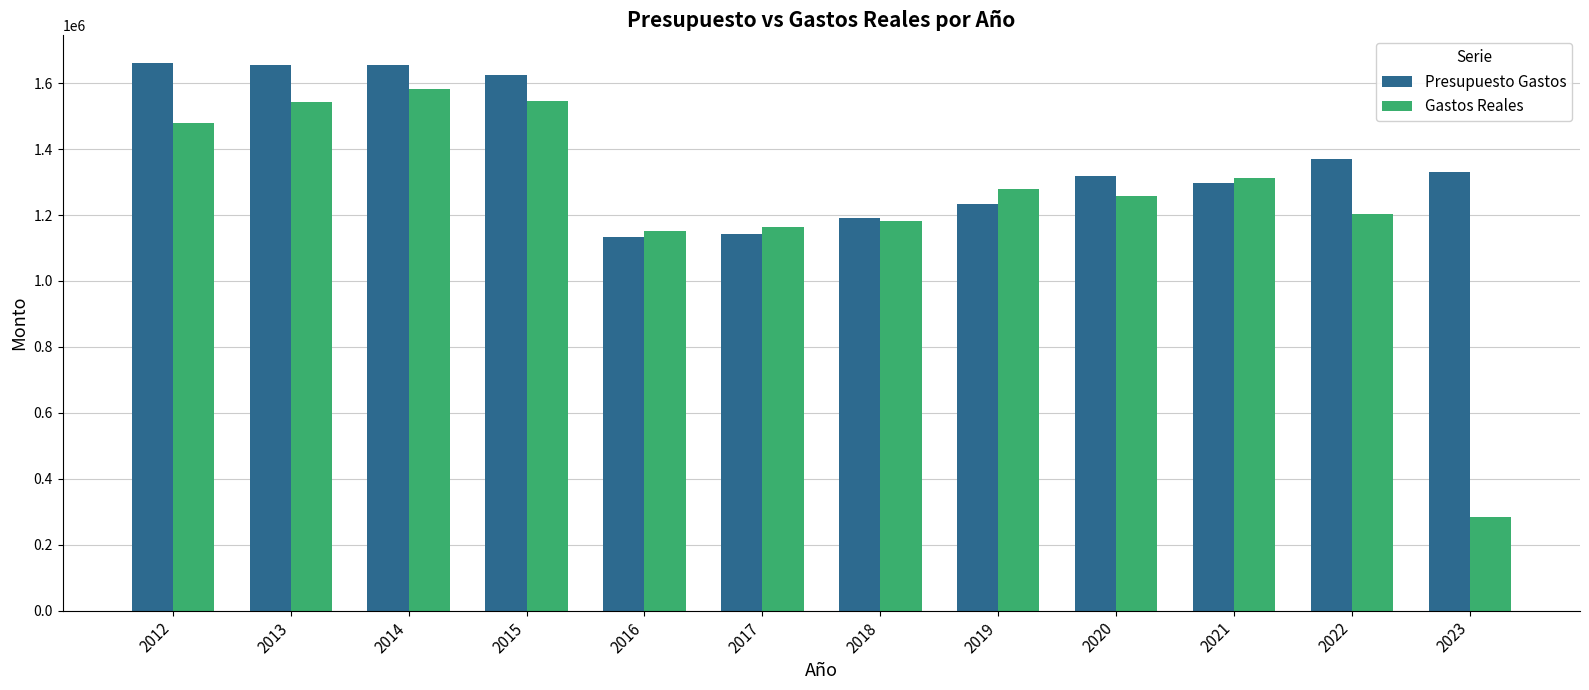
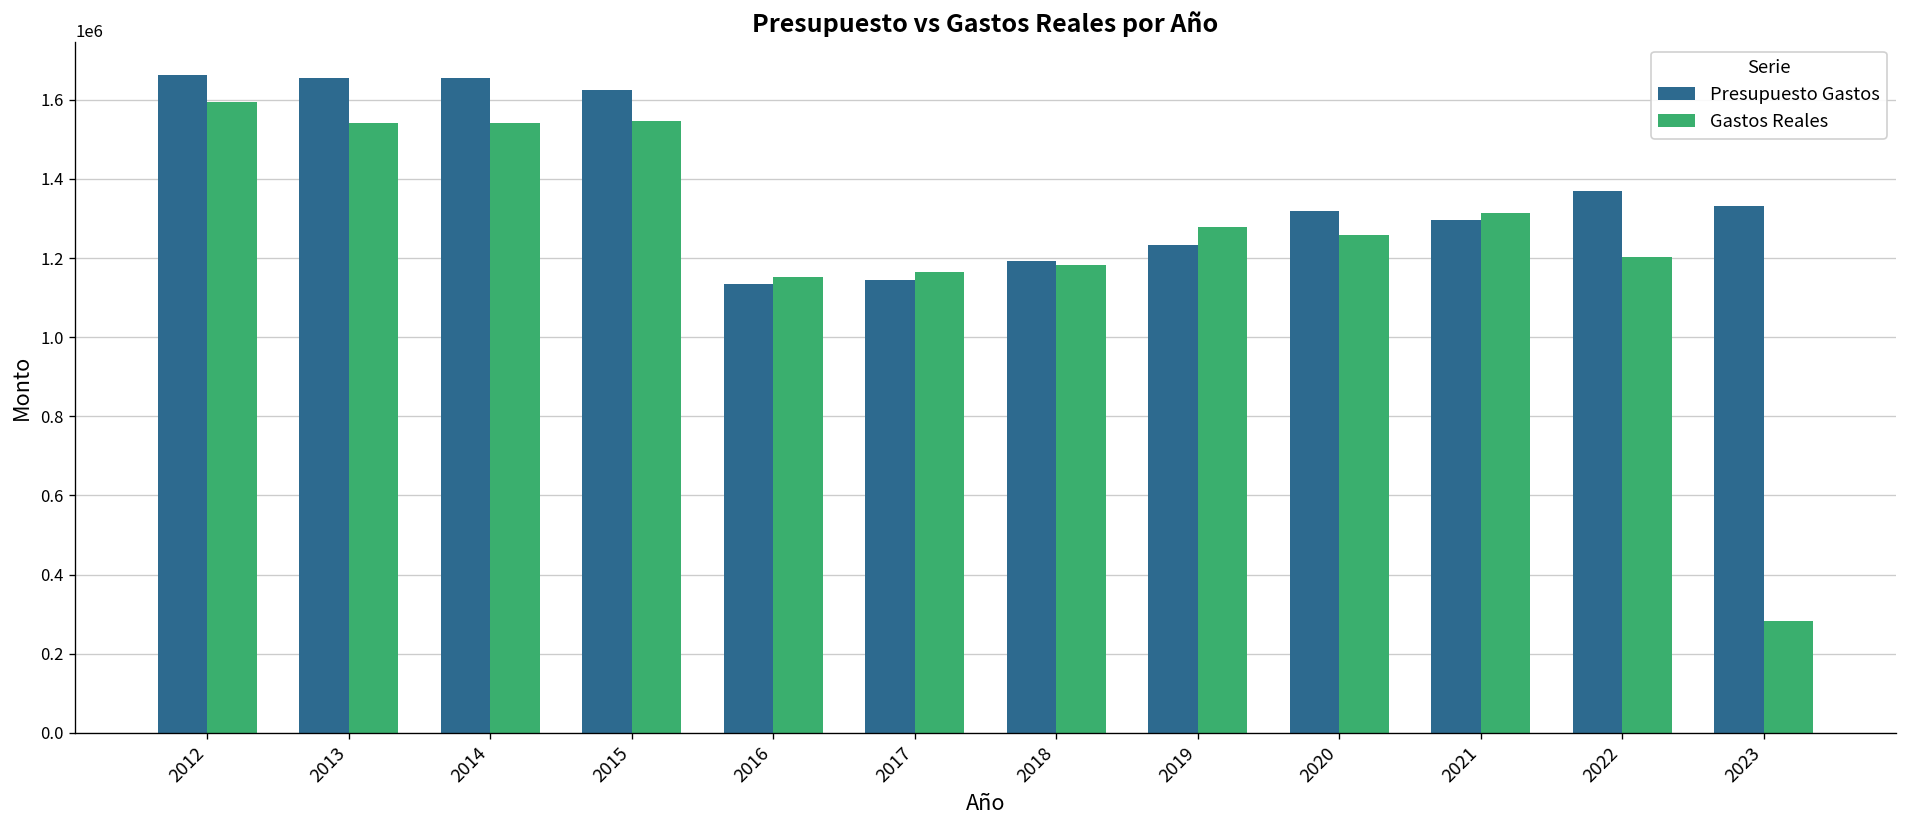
Gastos Reales, 2012: 1480000 -> 1590000
Gastos Reales, 2014: 1580000 -> 1540000
